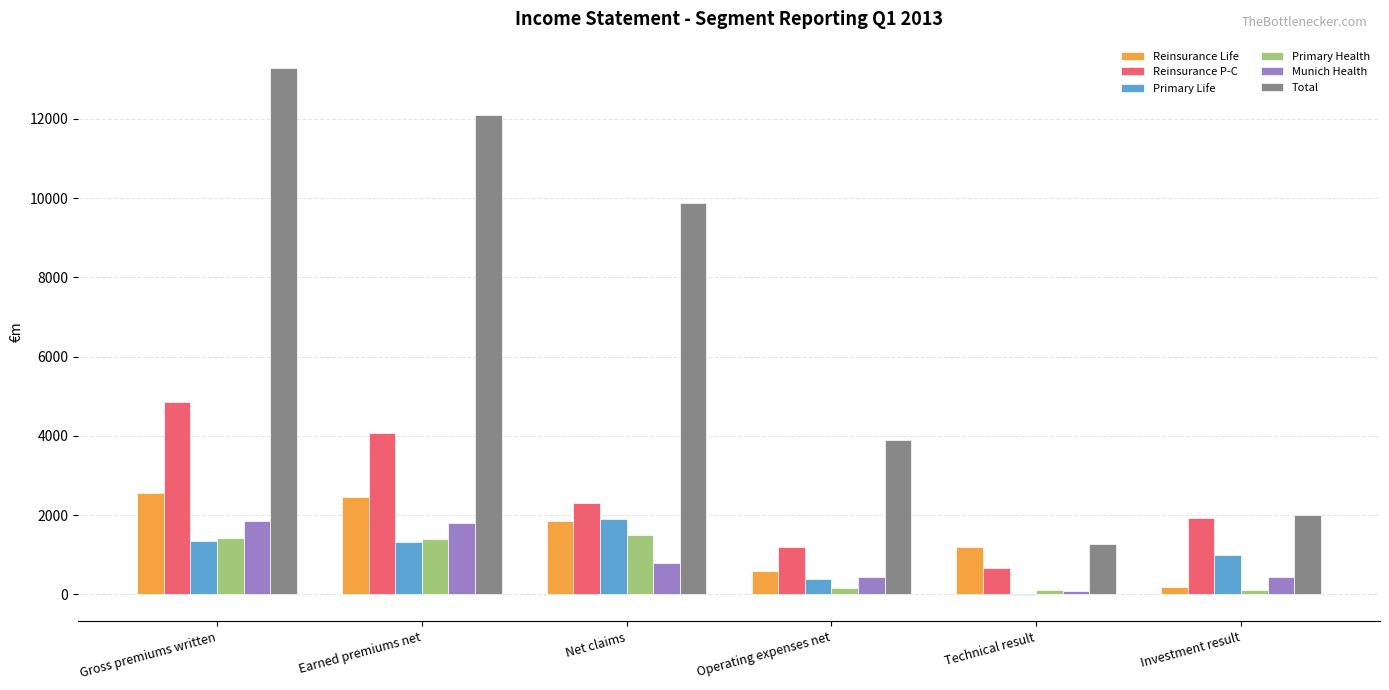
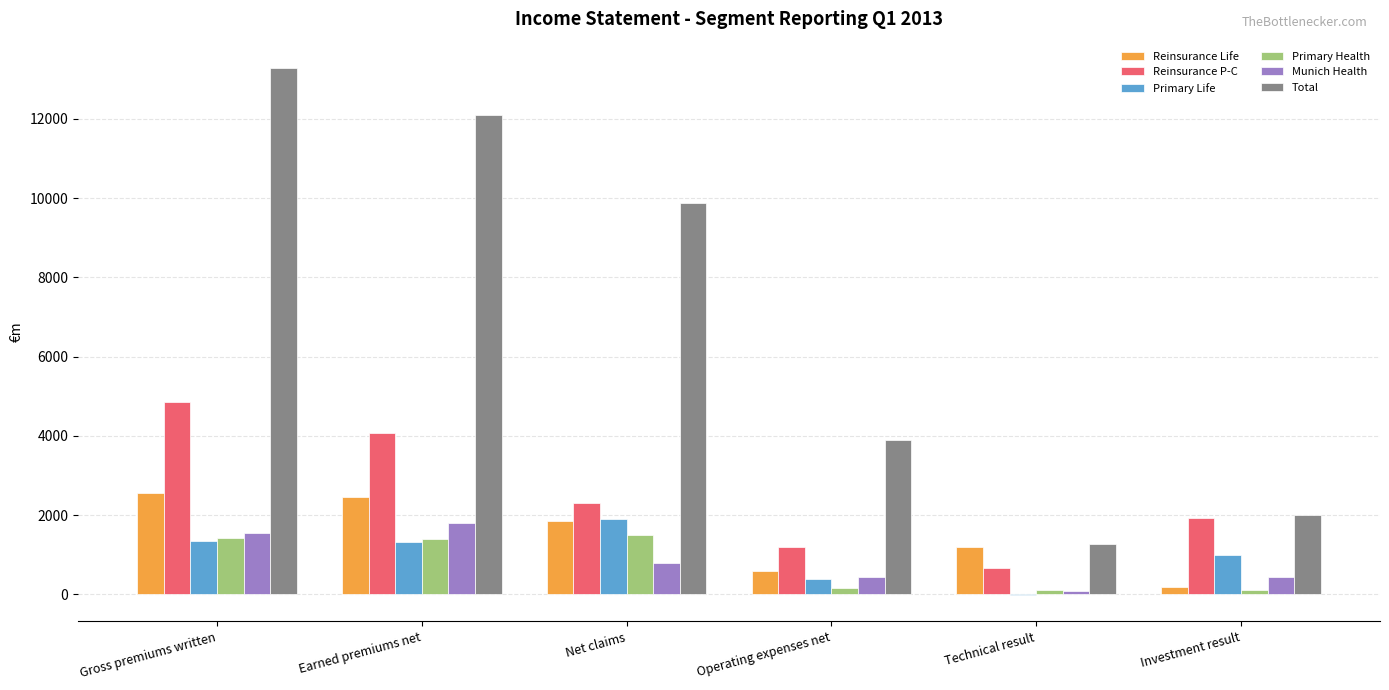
Munich Health, Gross premiums written: 1900 -> 1500
